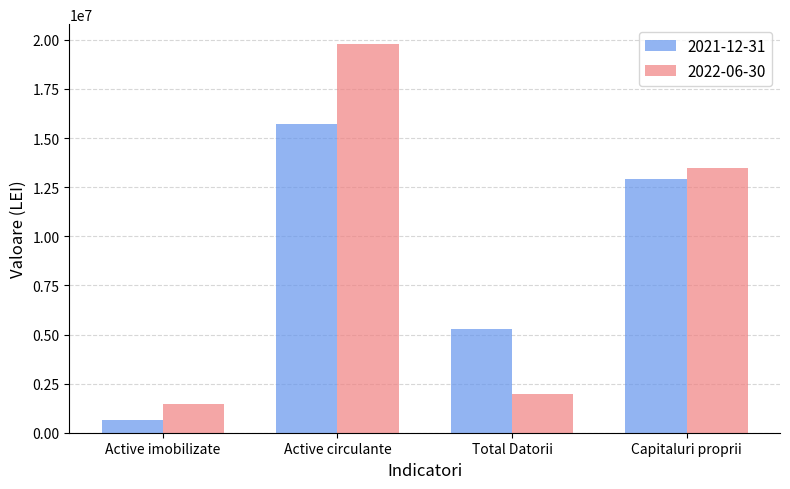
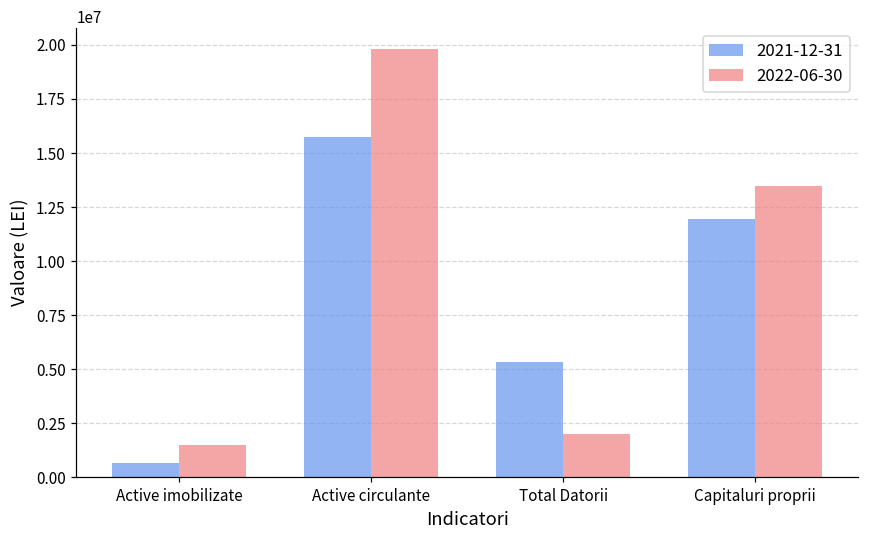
2021-12-31, Capitaluri proprii: 12900000 -> 12000000
